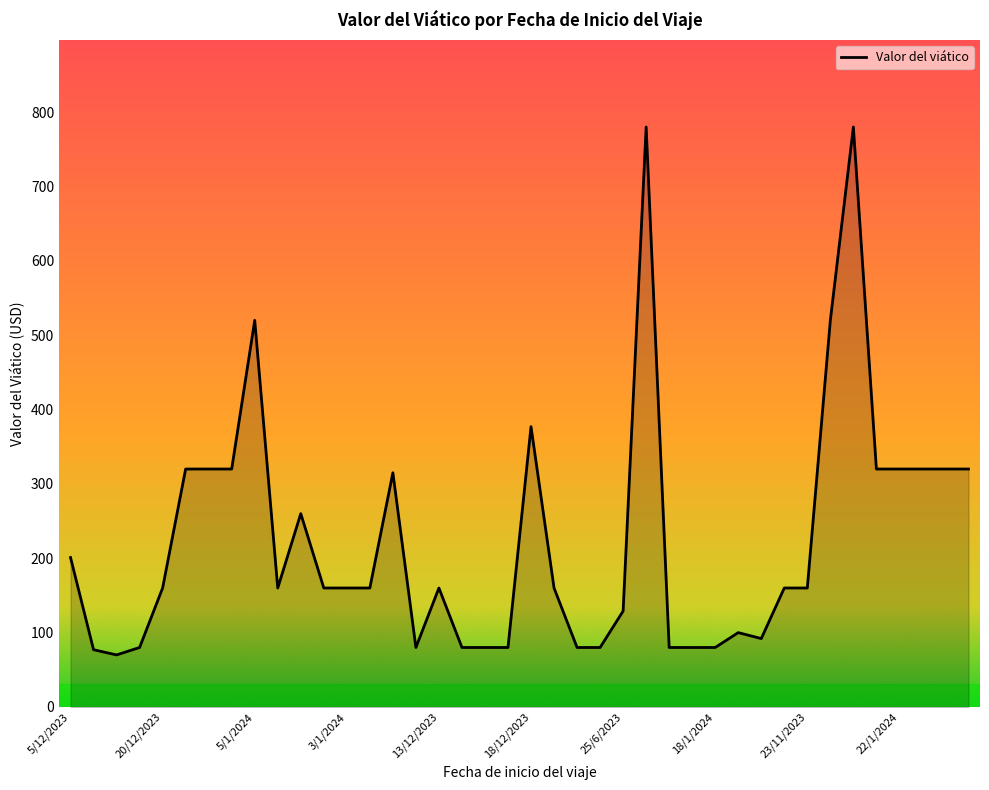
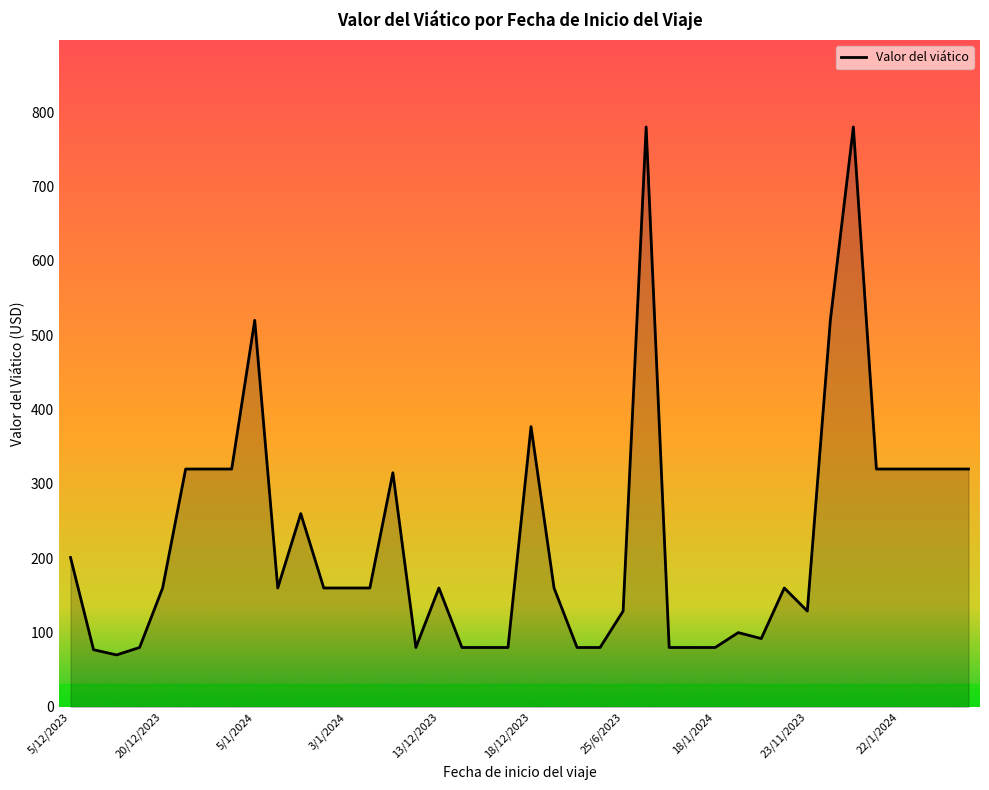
23/11/2023: 160 -> 130
